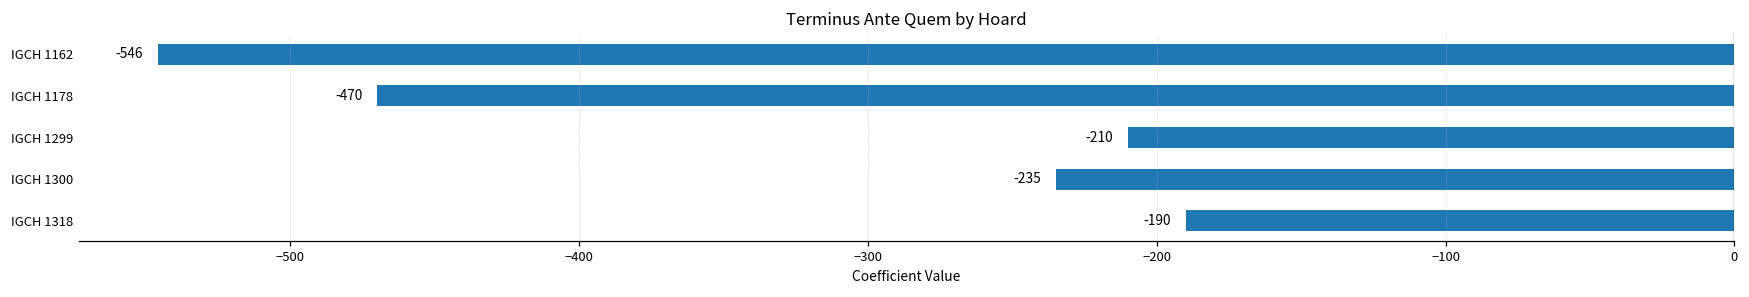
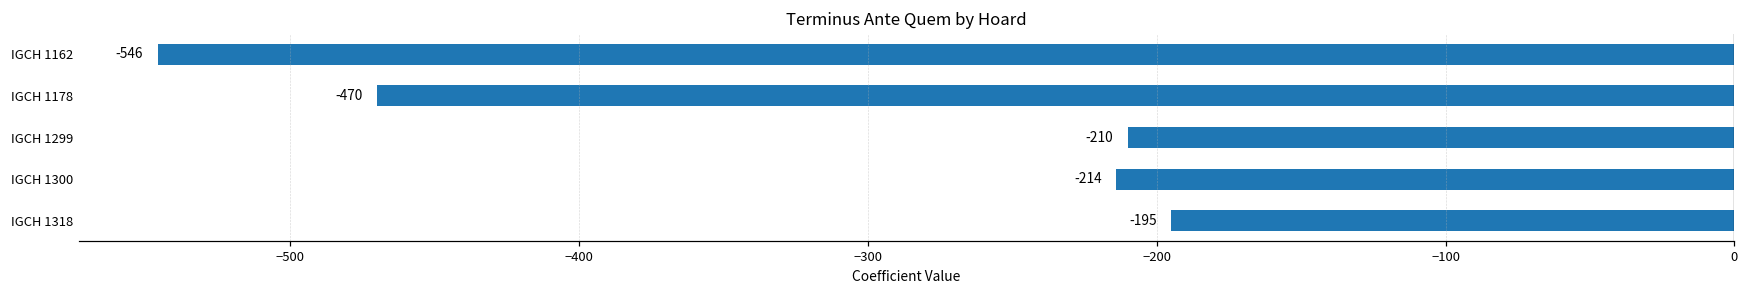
IGCH 1300: -235 -> -214
IGCH 1318: -190 -> -195
